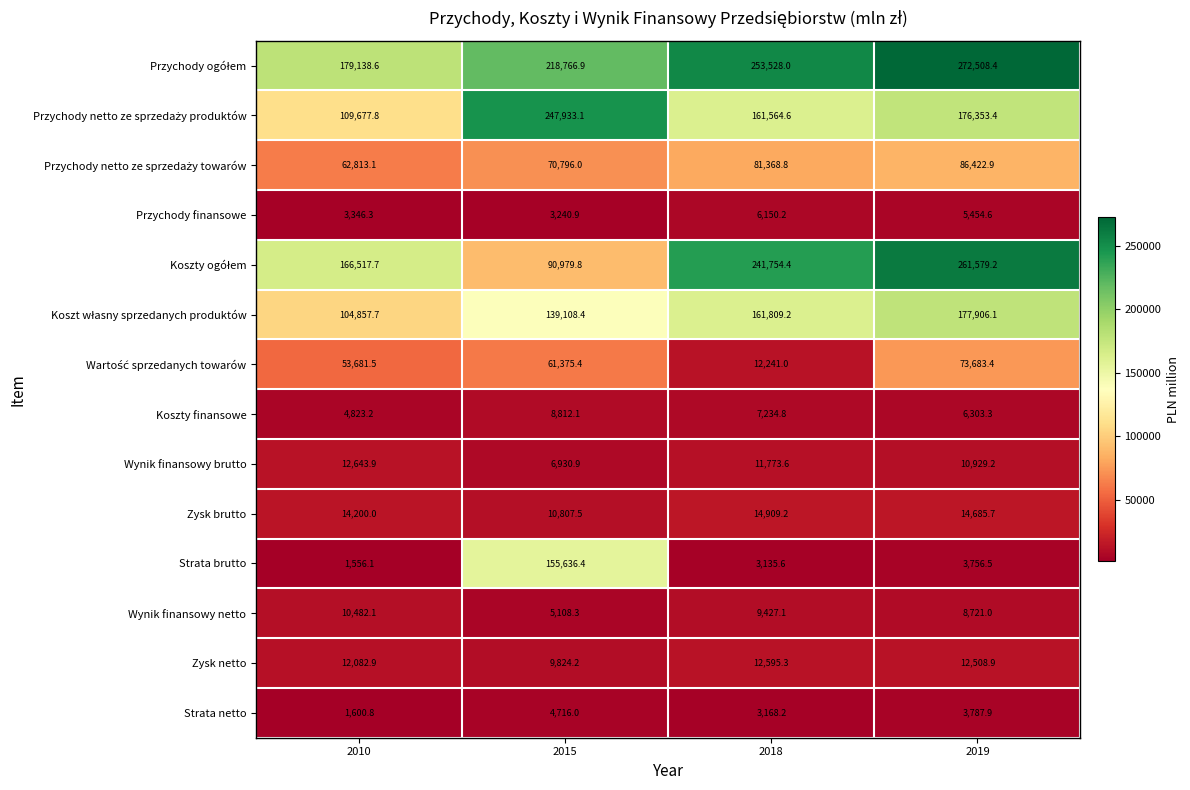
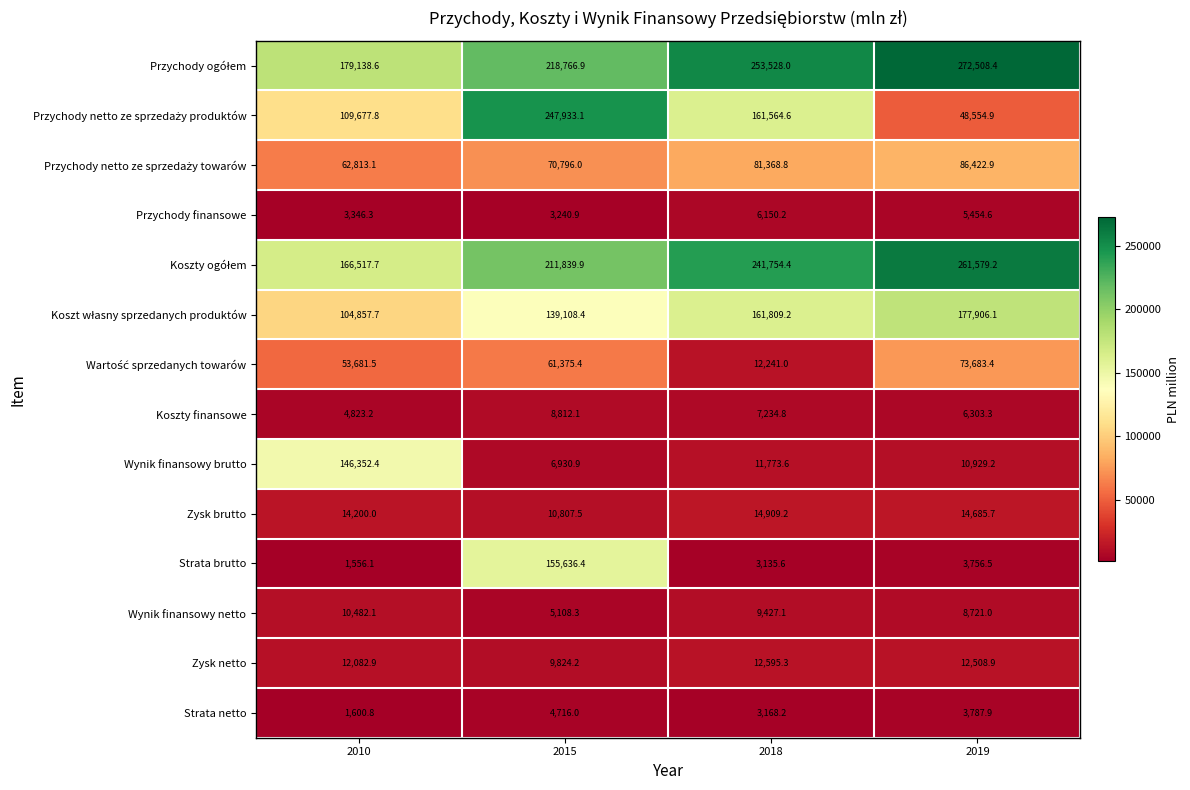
Przychody netto ze sprzedaży produktów, 2019: 176,353.4 -> 48,554.9
Koszty ogółem, 2015: 90,979.8 -> 211,839.9
Wynik finansowy brutto, 2010: 12,643.9 -> 146,352.4
